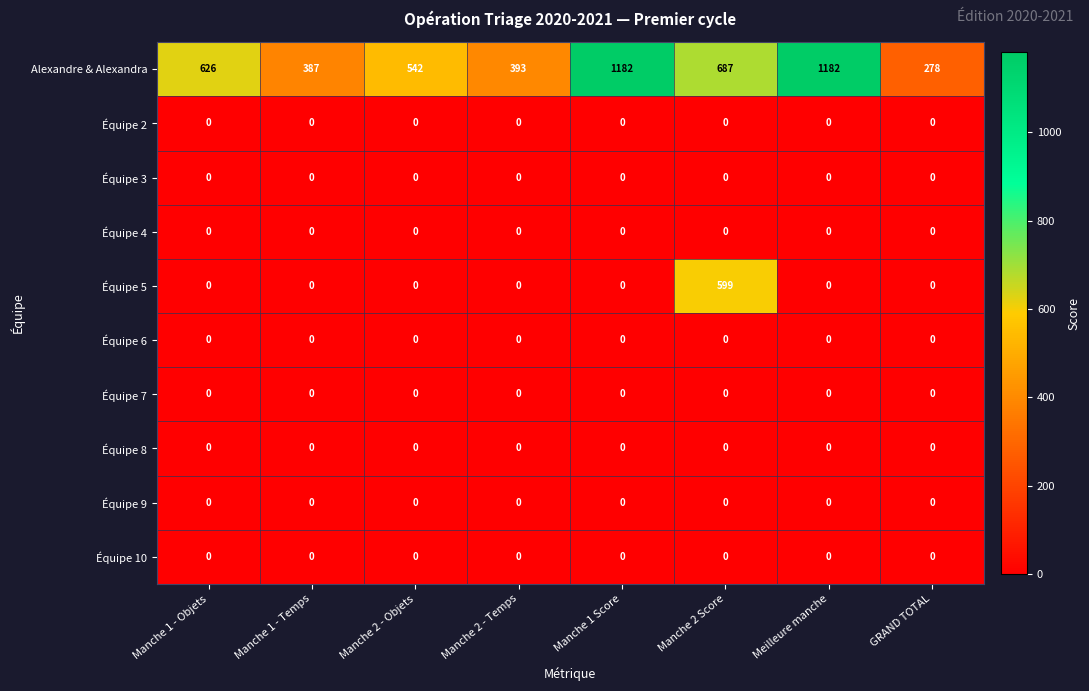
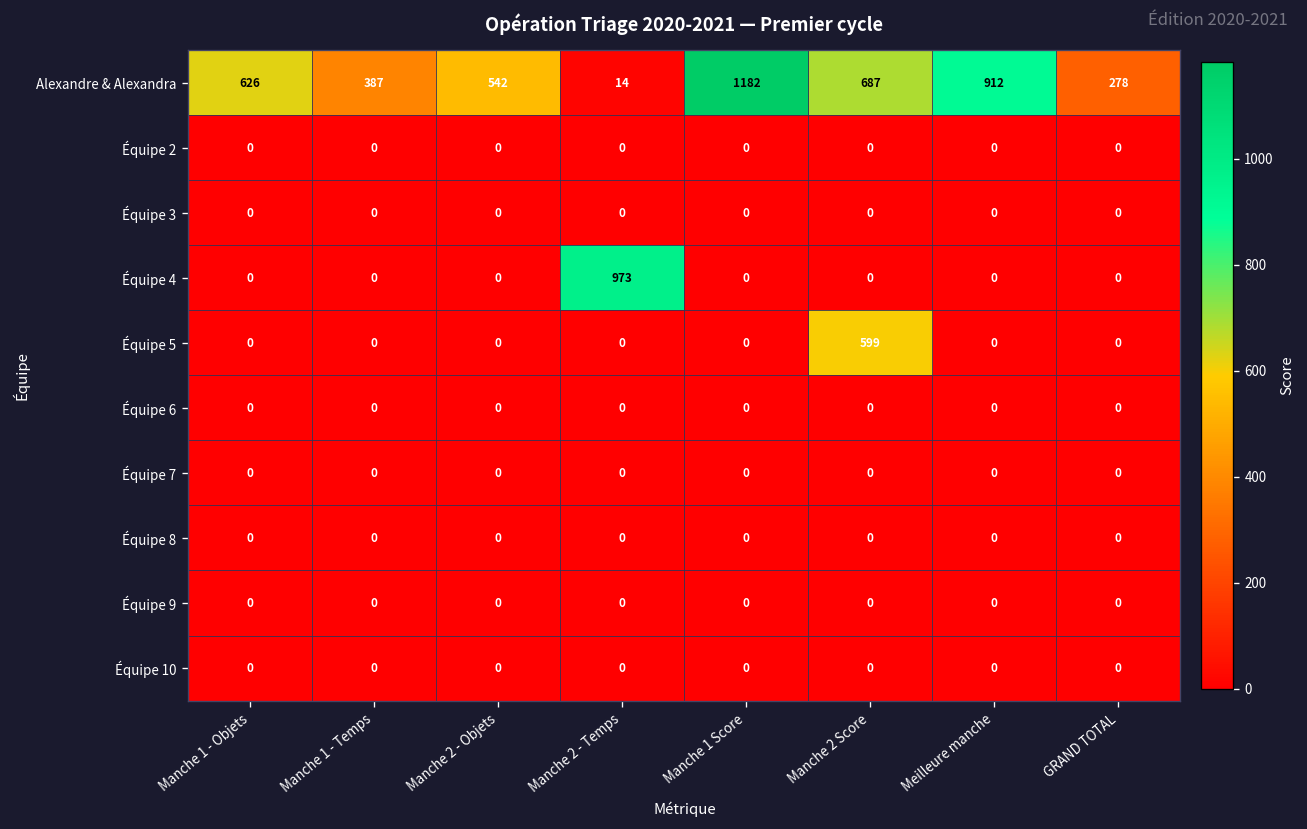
Alexandre & Alexandra, Manche 2 - Temps: 393 -> 14
Alexandre & Alexandra, Meilleure manche: 1182 -> 912
Équipe 4, Manche 2 - Temps: 0 -> 973
